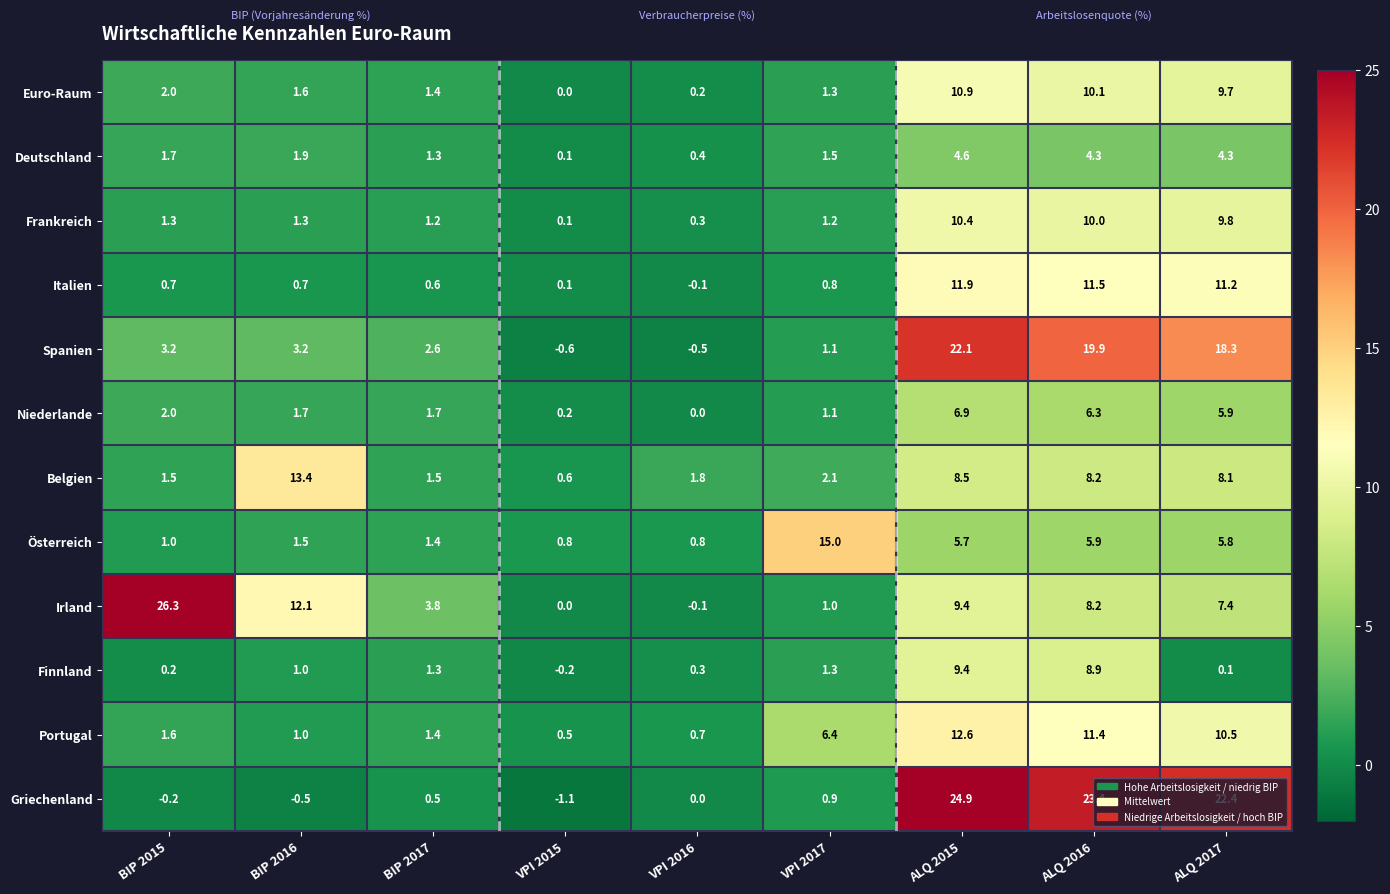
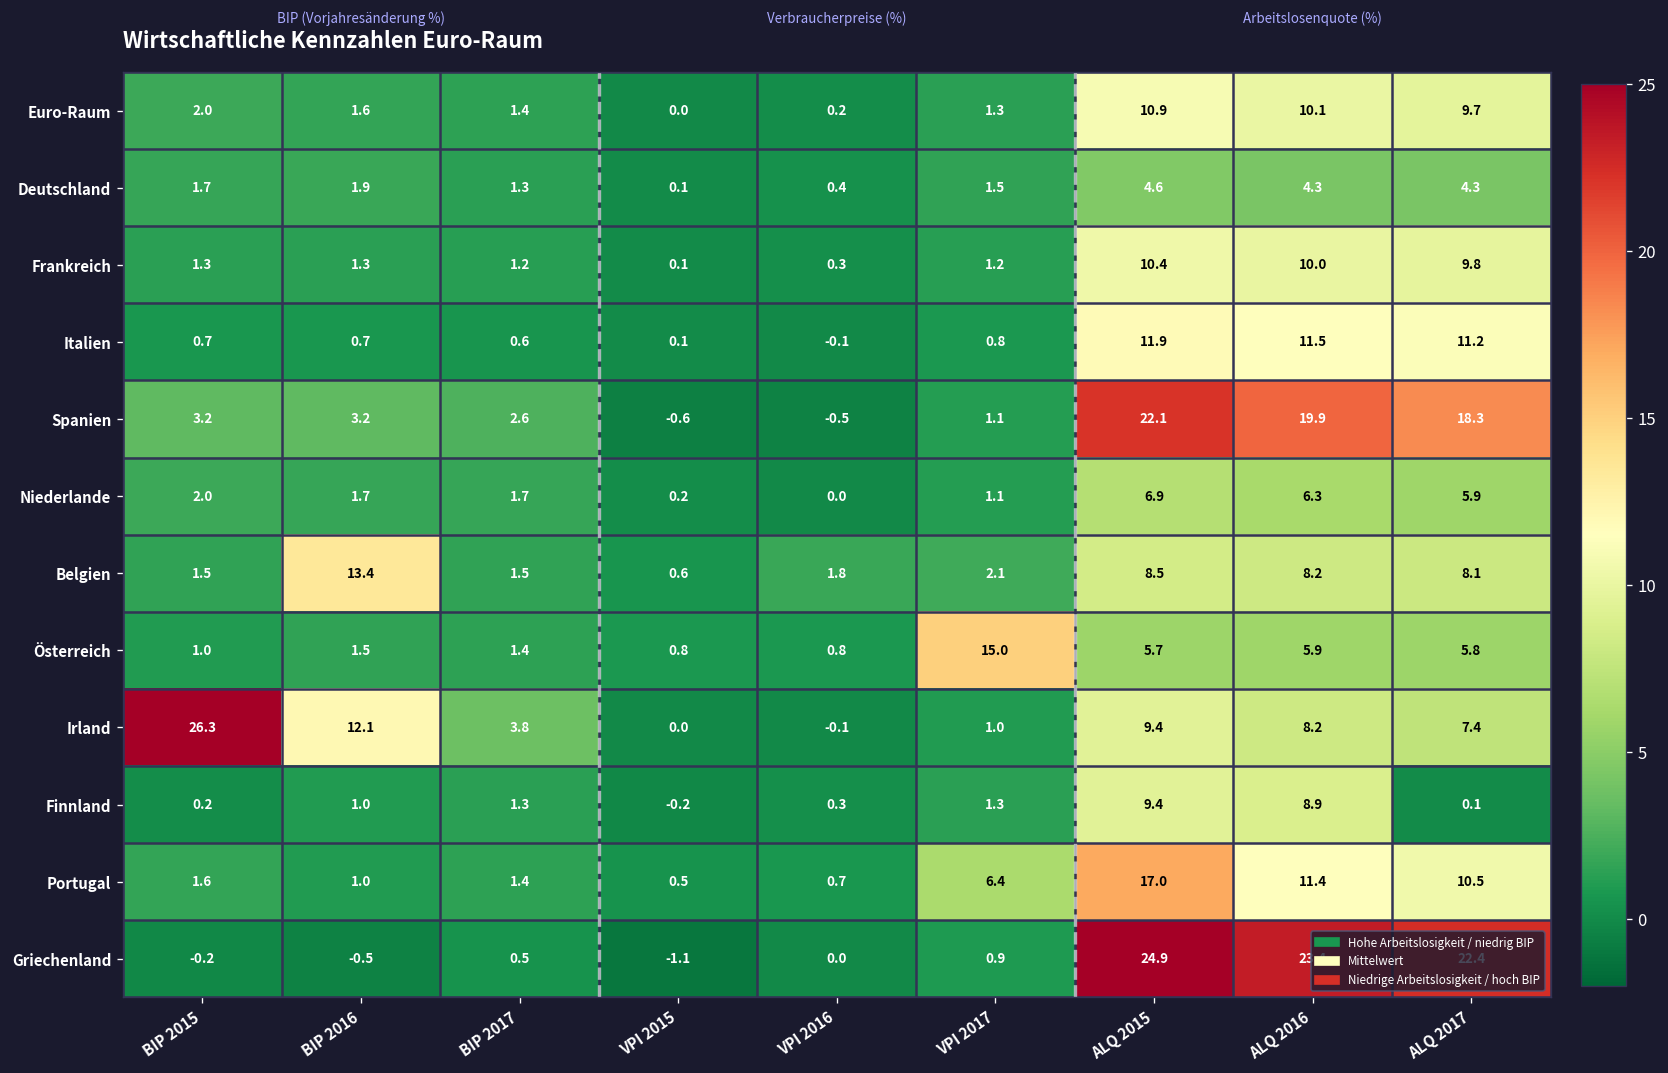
Portugal, ALQ 2015: 12.6 -> 17.0
